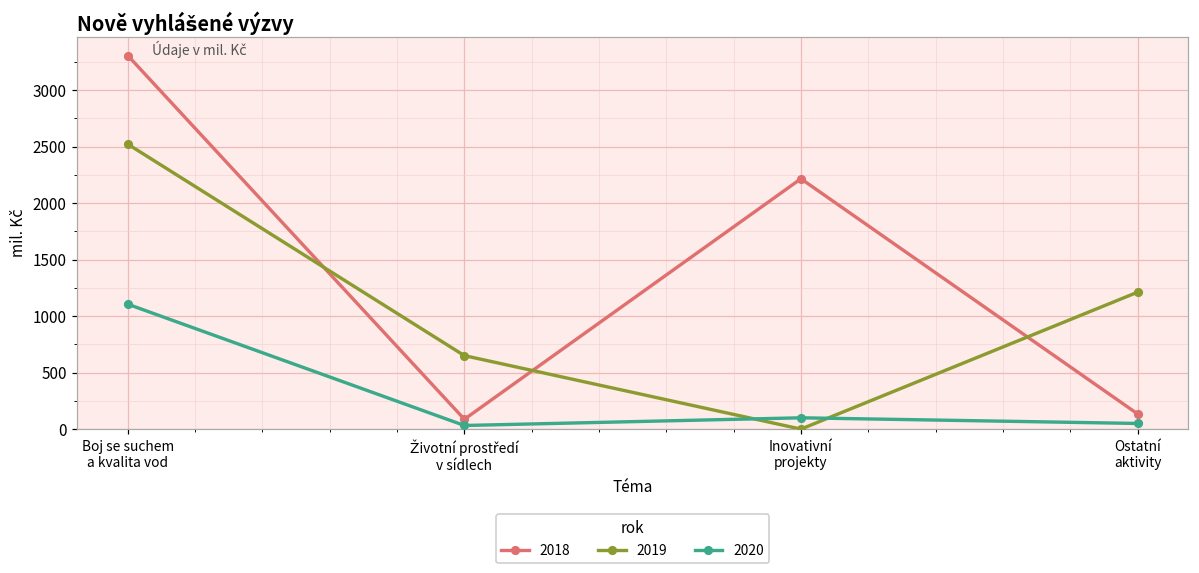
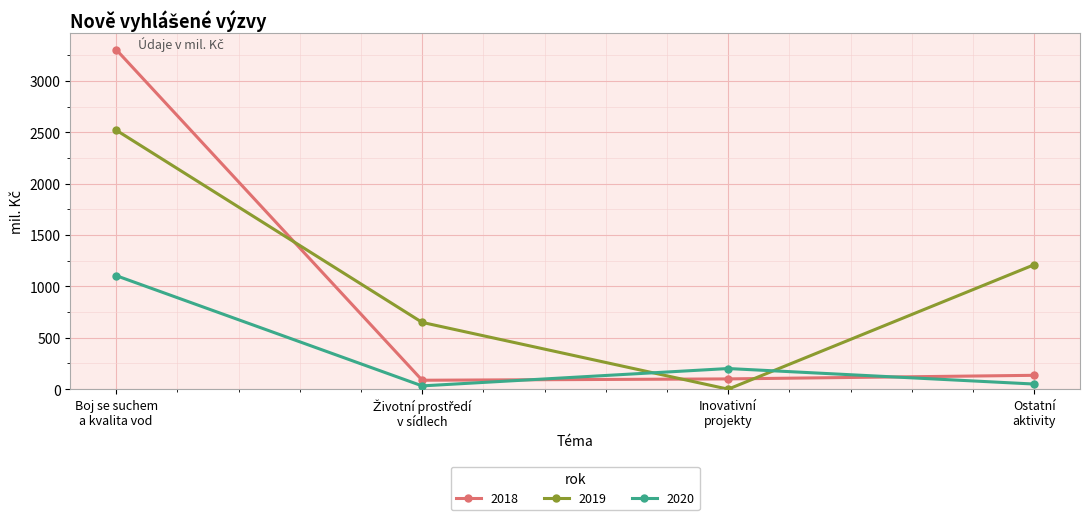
2018, Inovativní projekty: 2220 -> 100
2020, Inovativní projekty: 100 -> 200
